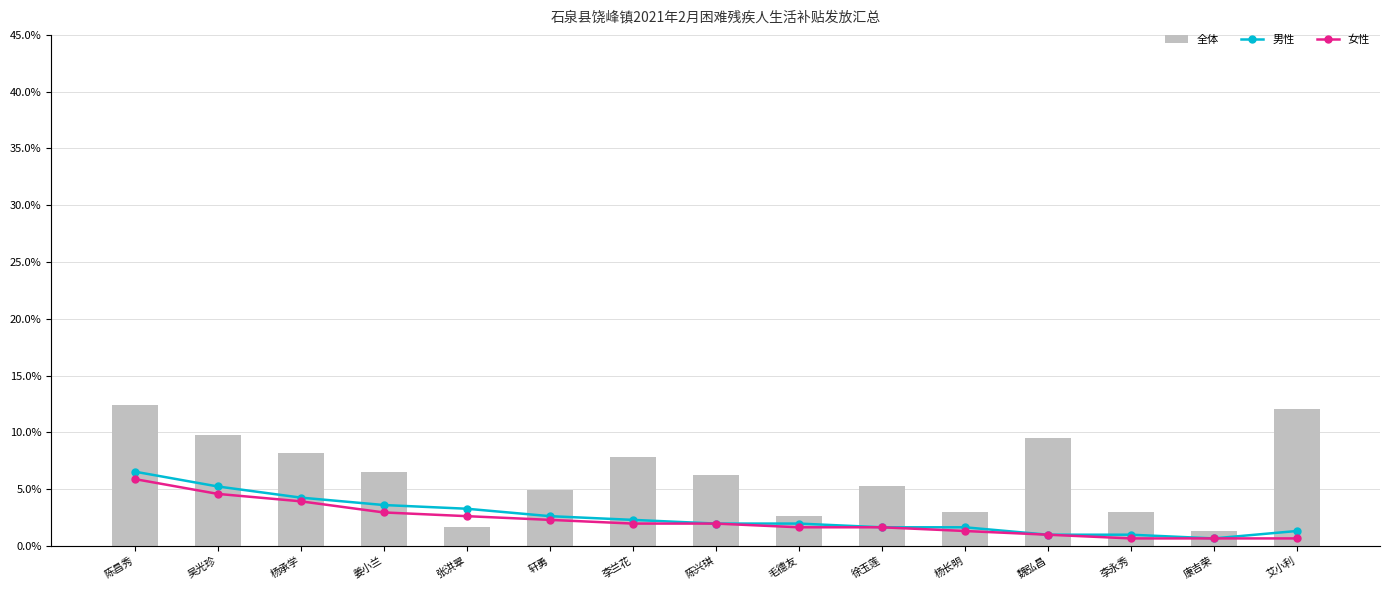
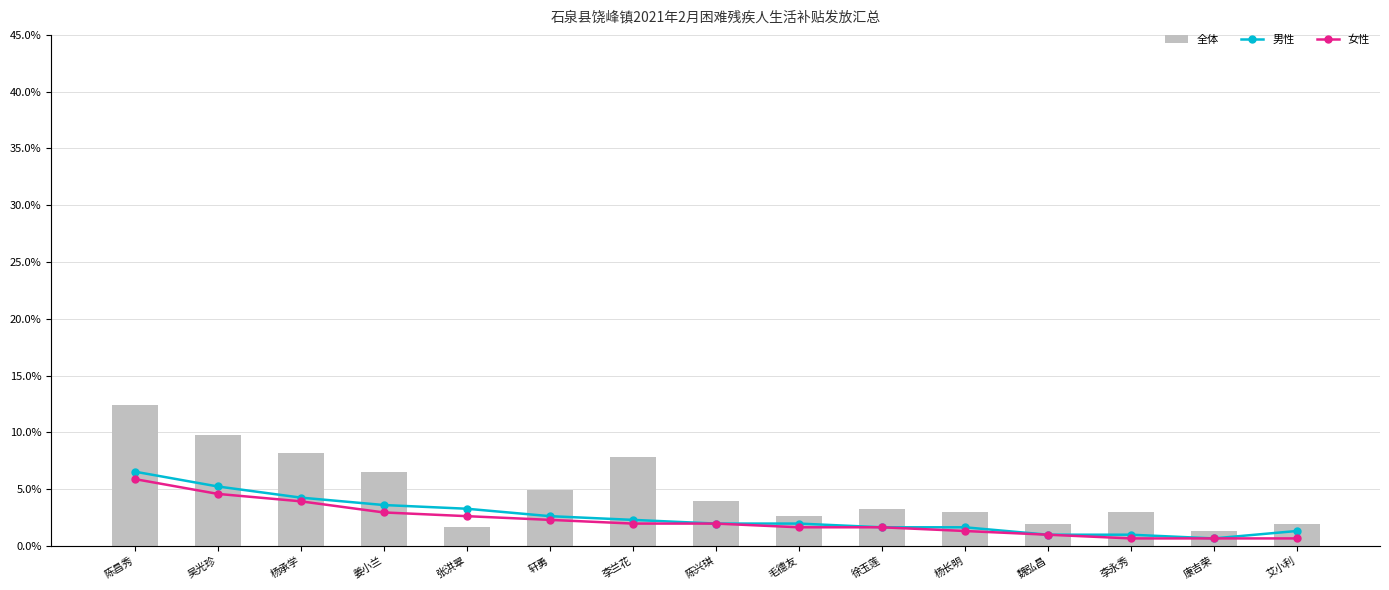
全体, 陈兴琪: 6.2% -> 3.9%
全体, 徐玉莲: 5.2% -> 3.3%
全体, 魏弘昌: 9.5% -> 2.0%
全体, 艾小利: 12.1% -> 2.0%
